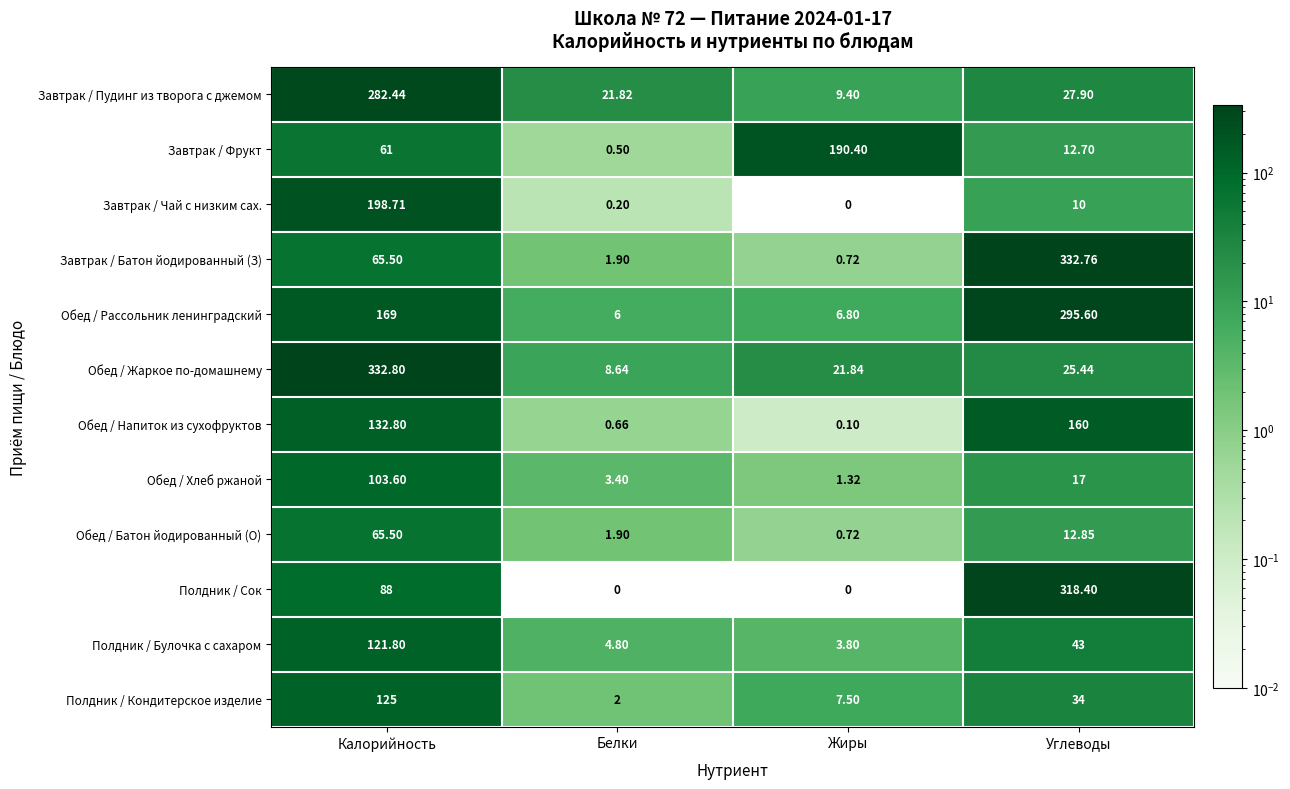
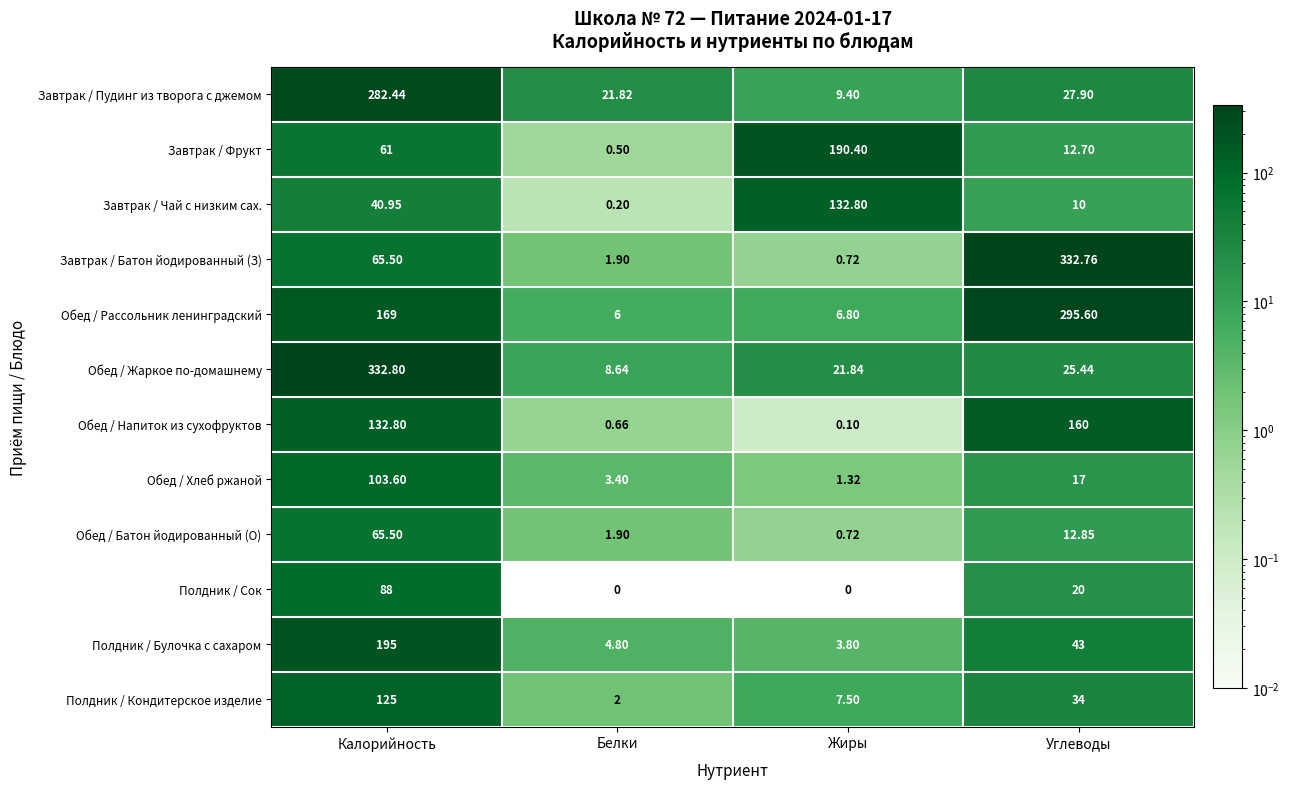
Завтрак / Чай с низким сах., Калорийность: 198.71 -> 40.95
Завтрак / Чай с низким сах., Жиры: 0 -> 132.80
Полдник / Сок, Углеводы: 318.40 -> 20
Полдник / Булочка с сахаром, Калорийность: 121.80 -> 195
